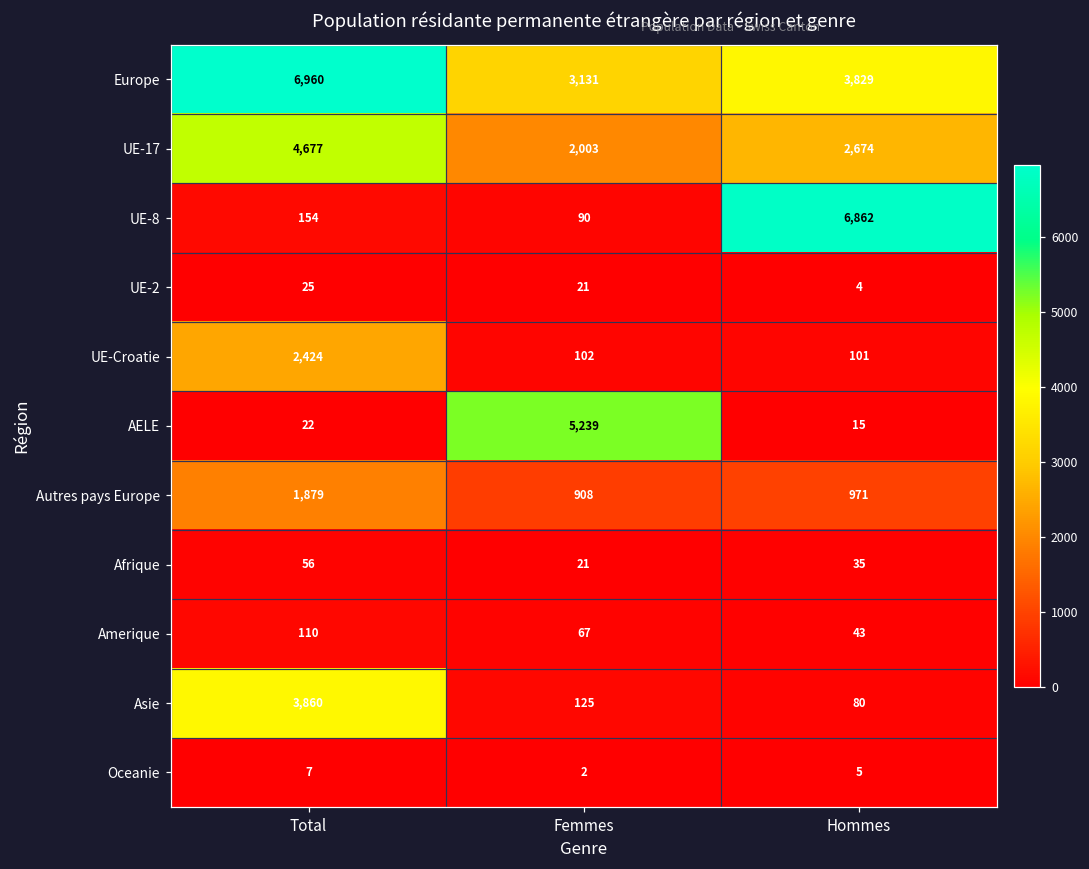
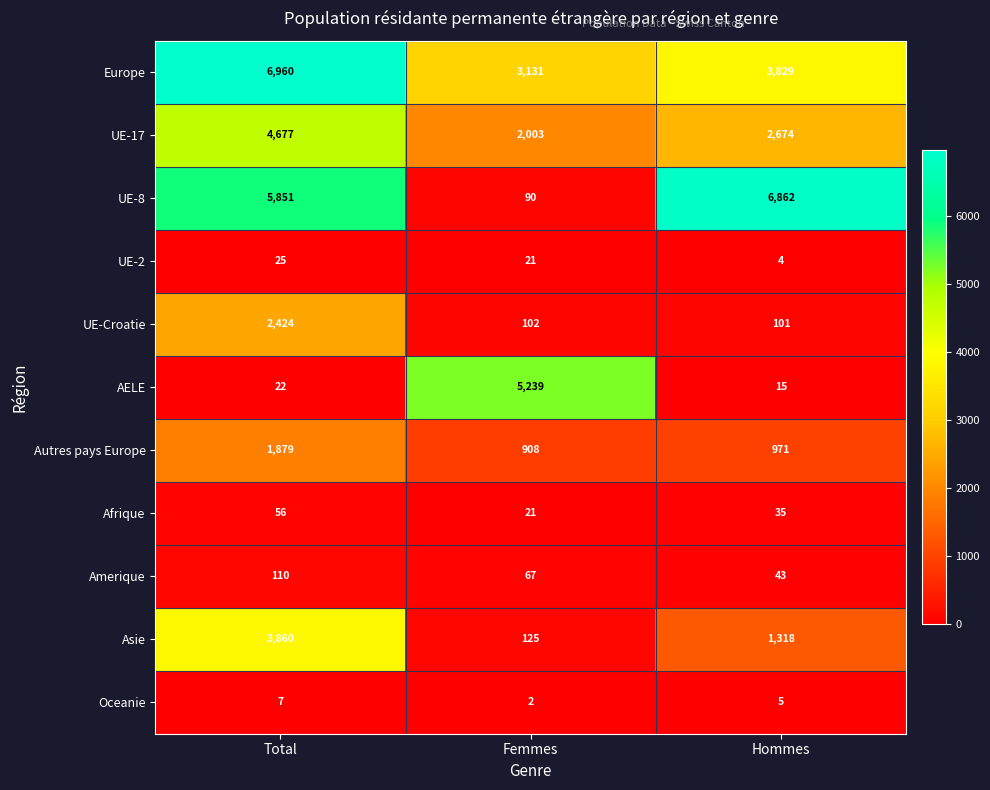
UE-8, Total: 154 -> 5,851
Asie, Hommes: 80 -> 1,318
